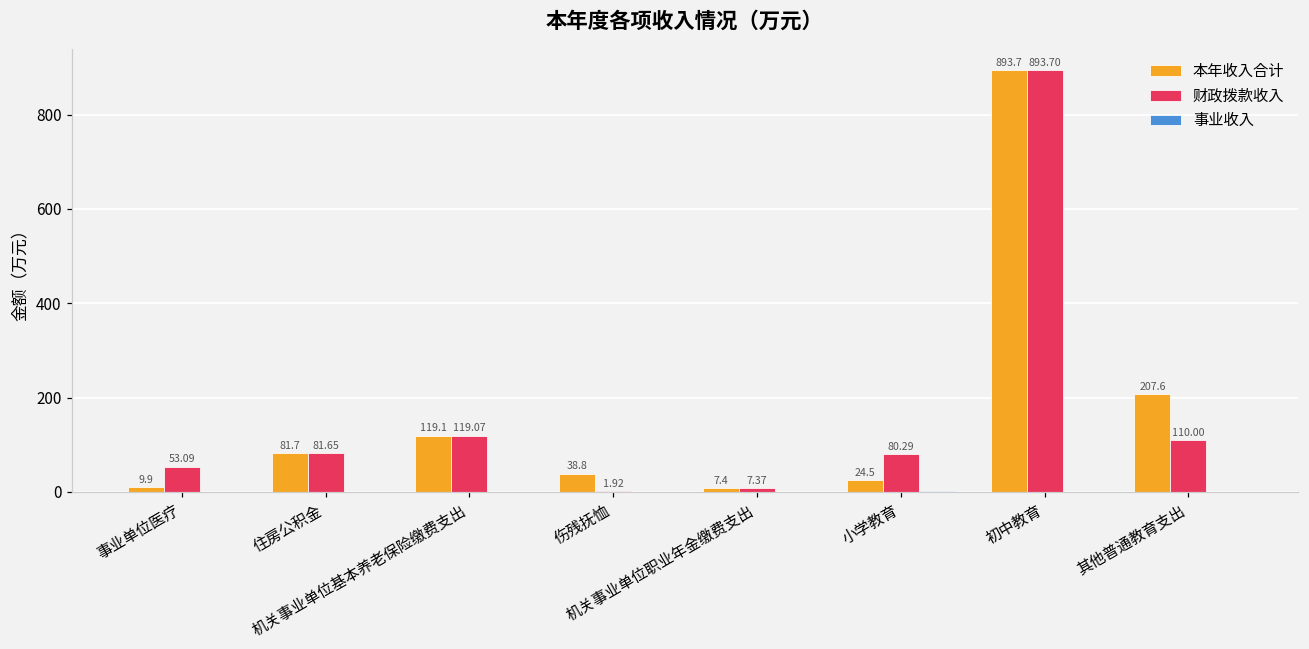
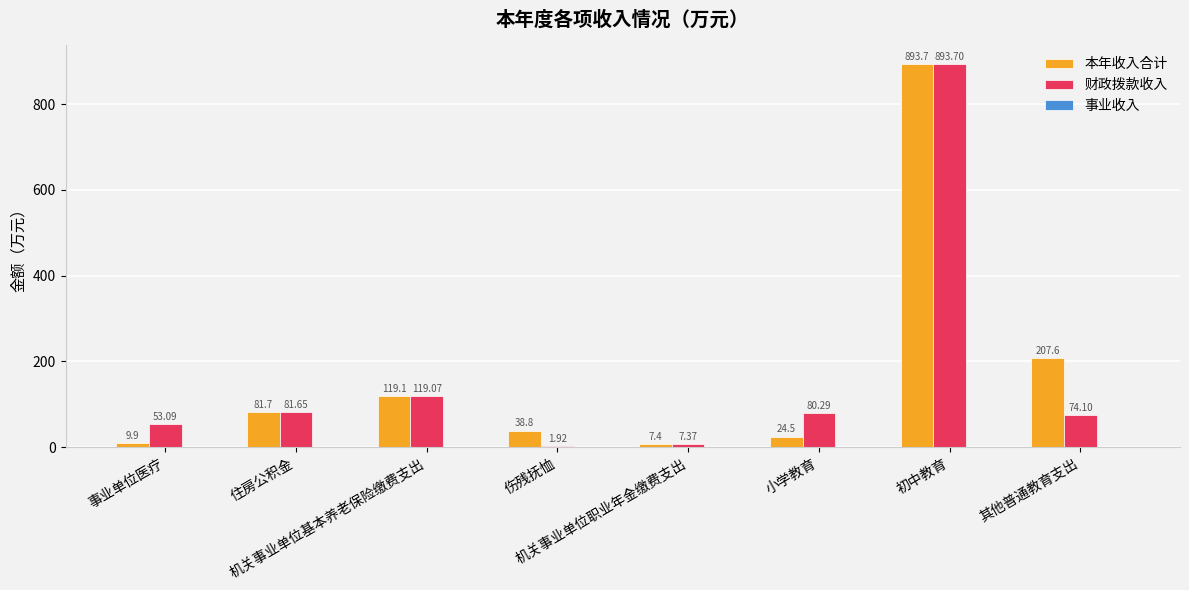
财政拨款收入, 其他普通教育支出: 110.00 -> 74.10
